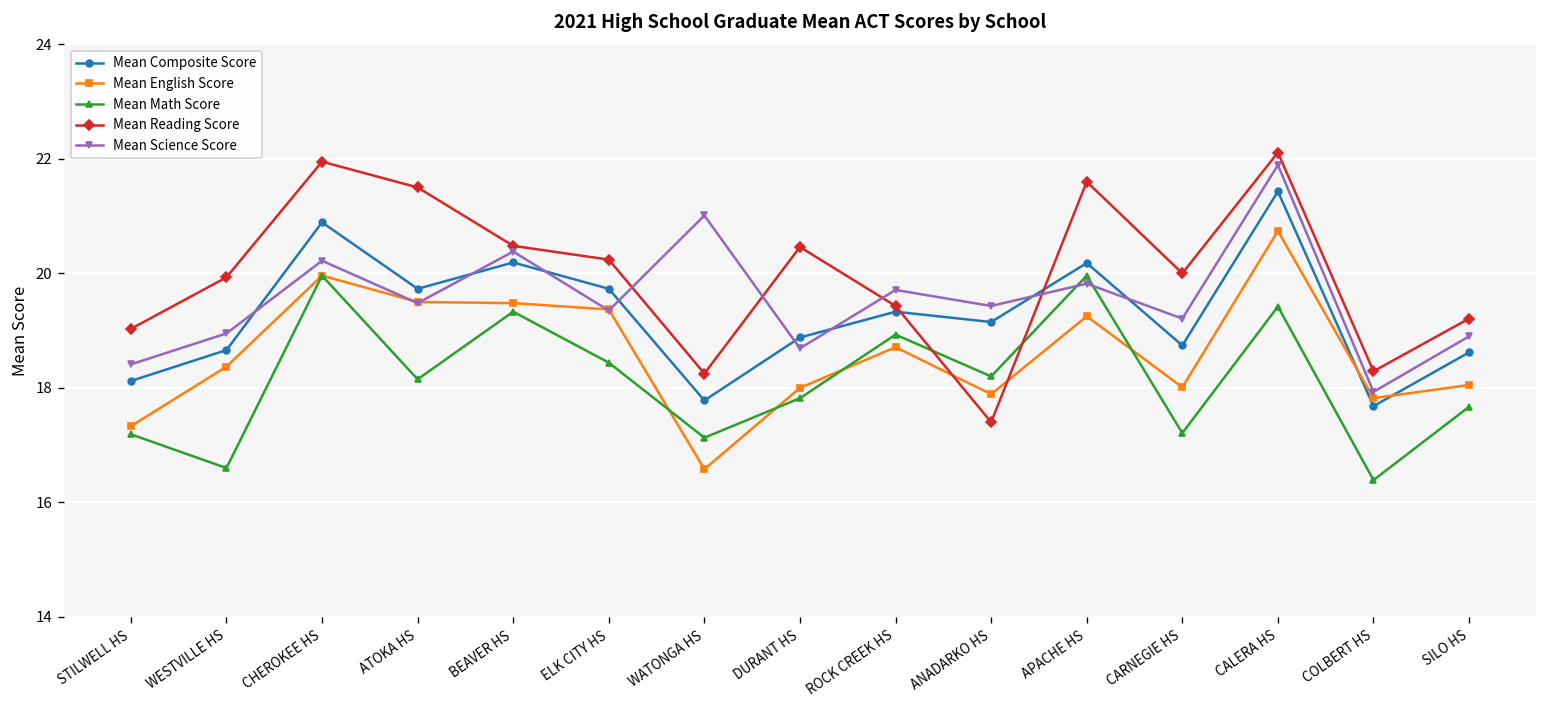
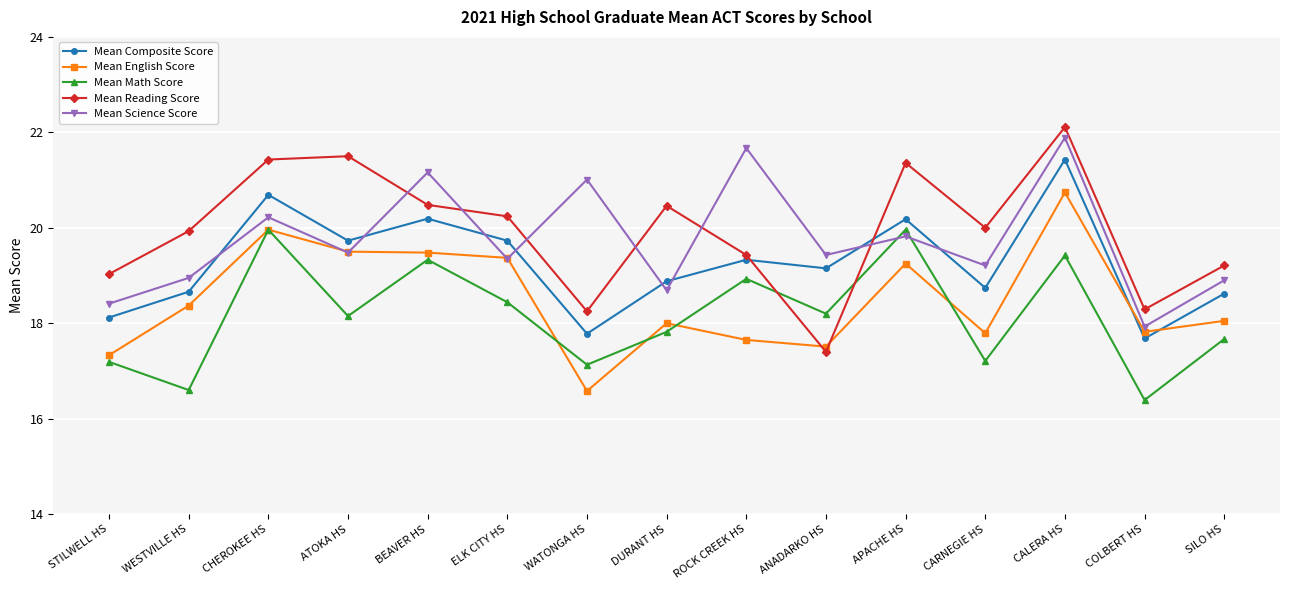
Mean Composite Score, CHEROKEE HS: 20.9 -> 20.7
Mean Reading Score, CHEROKEE HS: 22.0 -> 21.4
Mean Science Score, BEAVER HS: 20.4 -> 21.2
Mean English Score, ROCK CREEK HS: 18.7 -> 17.7
Mean Science Score, ROCK CREEK HS: 19.7 -> 21.7
Mean English Score, ANADARKO HS: 17.9 -> 17.5
Mean Reading Score, APACHE HS: 21.6 -> 21.4
Mean English Score, CARNEGIE HS: 18.0 -> 17.8
